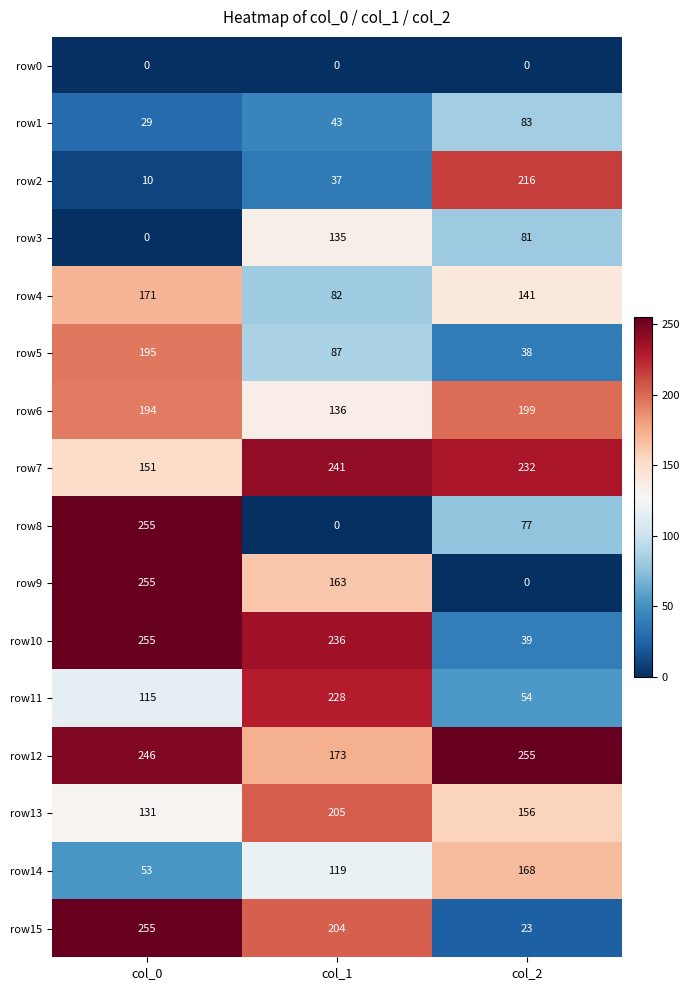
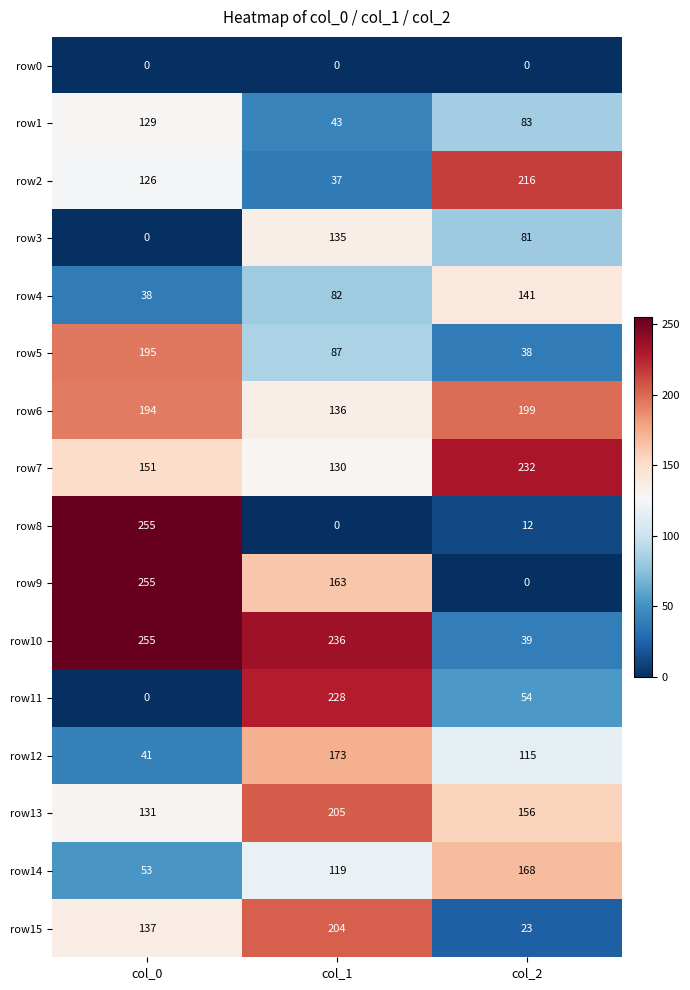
row1, col_0: 29 -> 129
row2, col_0: 10 -> 126
row4, col_0: 171 -> 38
row7, col_1: 241 -> 130
row8, col_2: 77 -> 12
row11, col_0: 115 -> 0
row12, col_0: 246 -> 41
row12, col_2: 255 -> 115
row15, col_0: 255 -> 137
